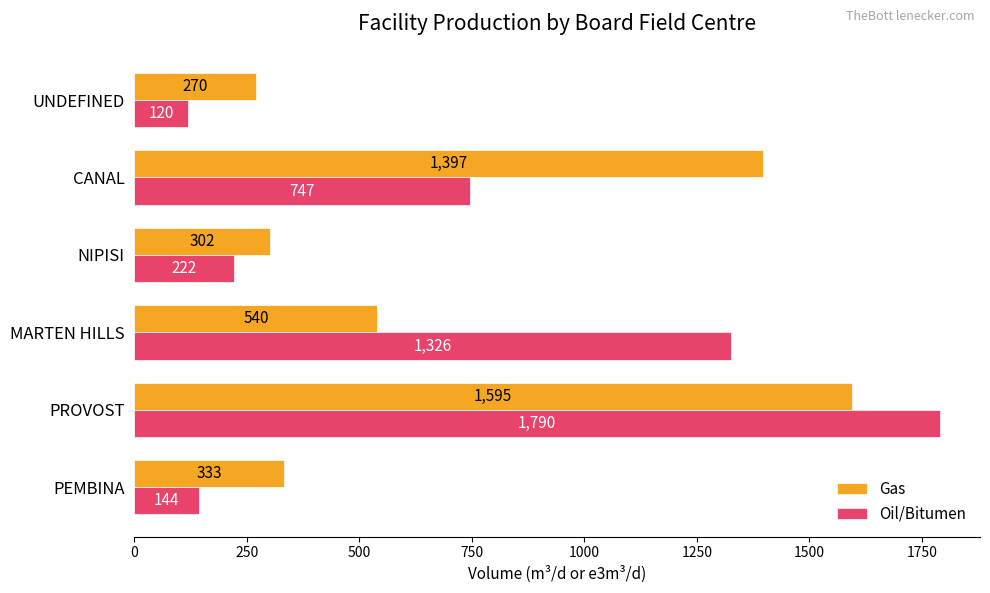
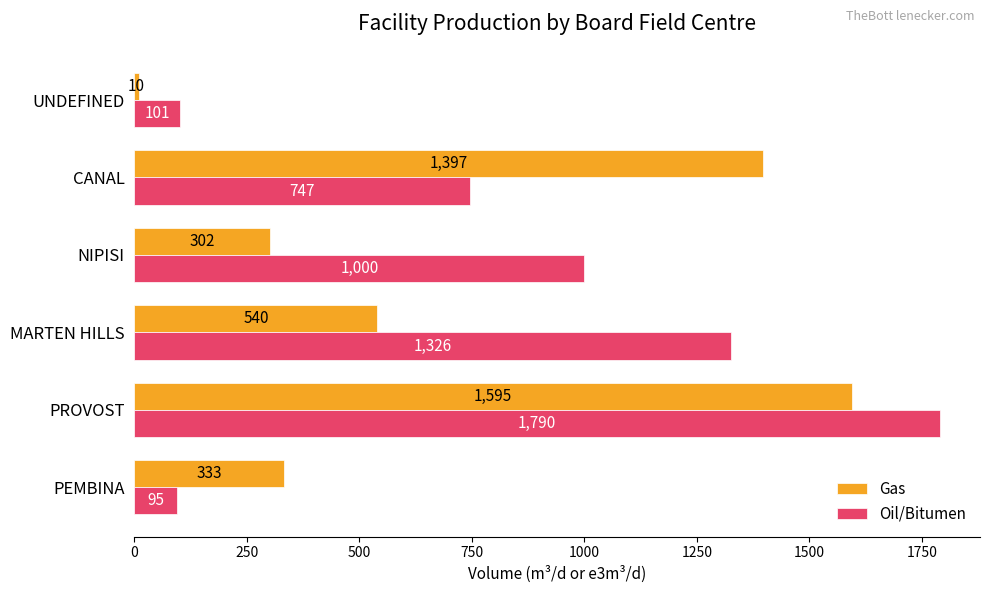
Gas, UNDEFINED: 270 -> 10
Oil/Bitumen, UNDEFINED: 120 -> 101
Oil/Bitumen, NIPISI: 222 -> 1,000
Oil/Bitumen, PEMBINA: 144 -> 95
